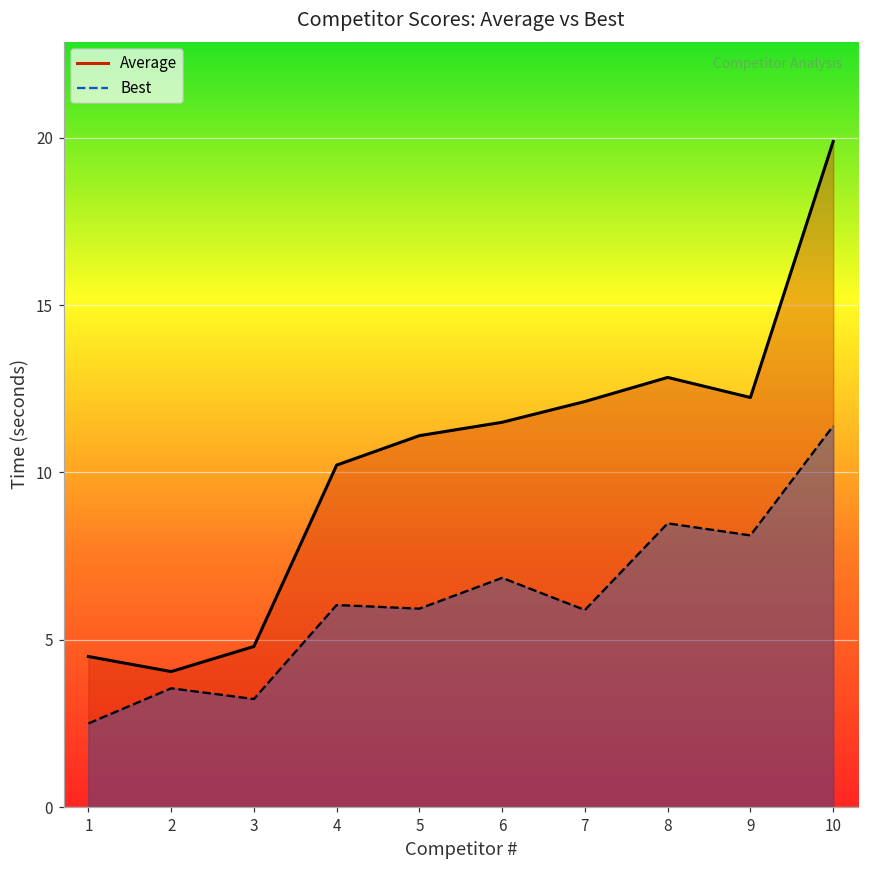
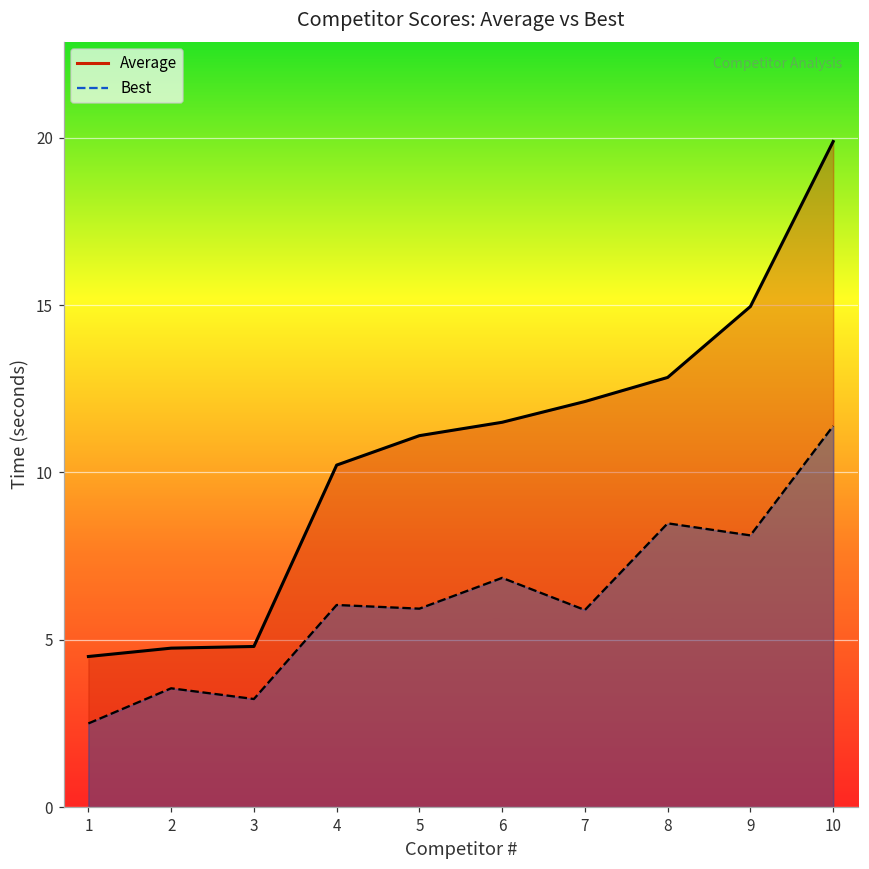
Average, 2: 4.1 -> 4.8
Average, 9: 12.2 -> 15.0
